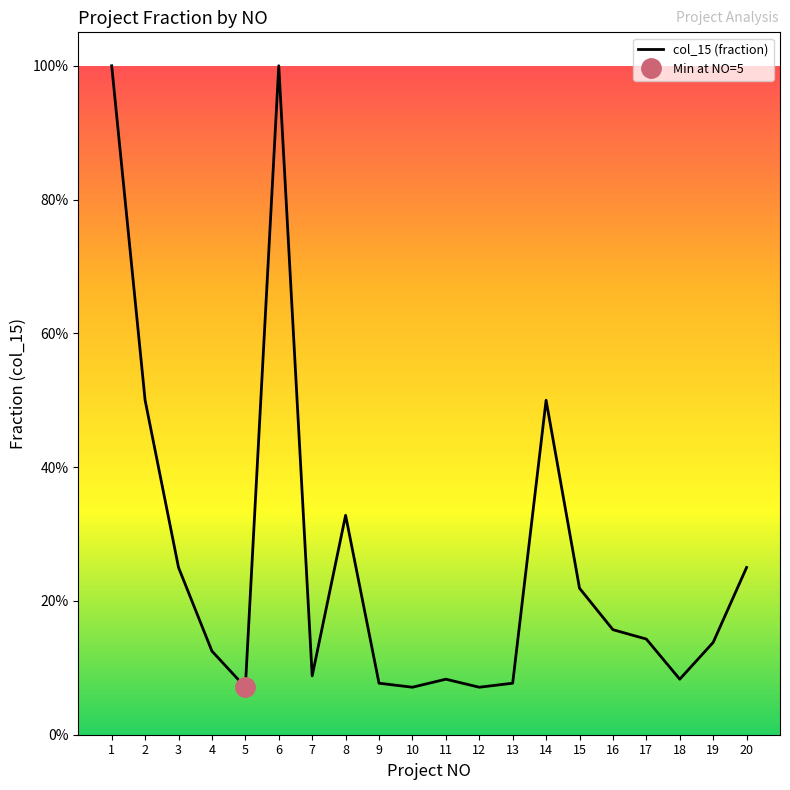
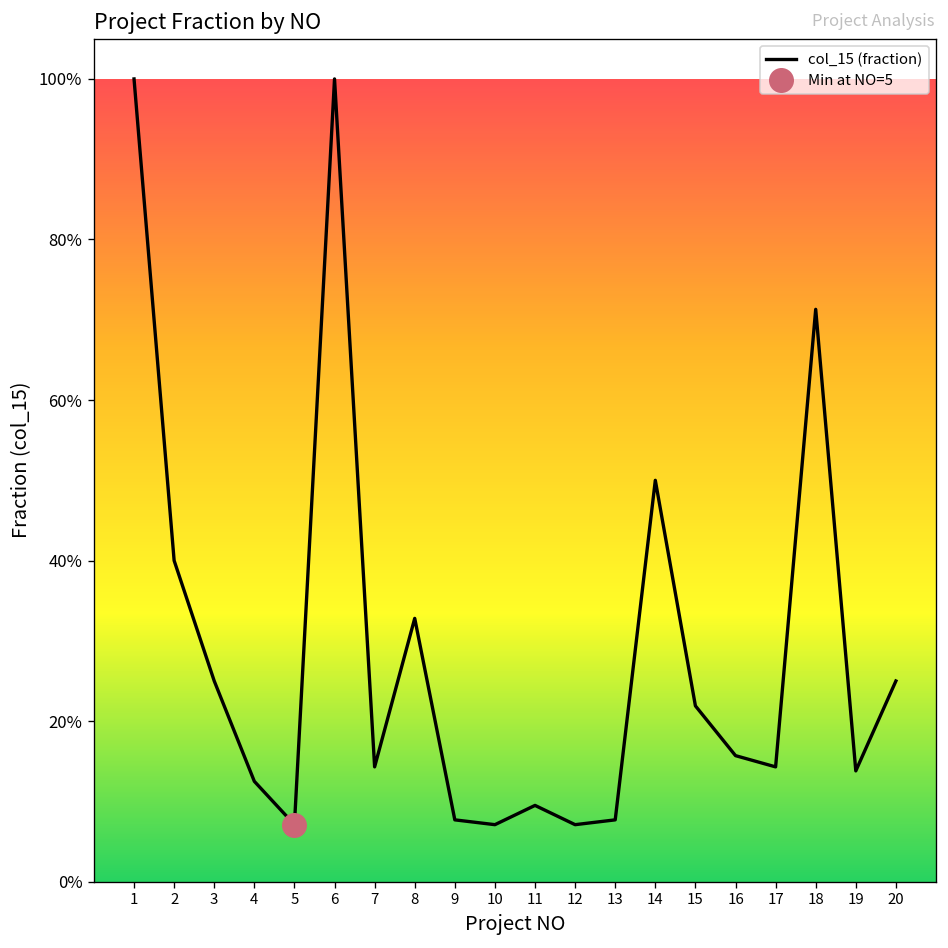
col_15 (fraction), 2: 50% -> 40%
col_15 (fraction), 7: 9% -> 14%
col_15 (fraction), 11: 8% -> 10%
col_15 (fraction), 18: 8% -> 71%
